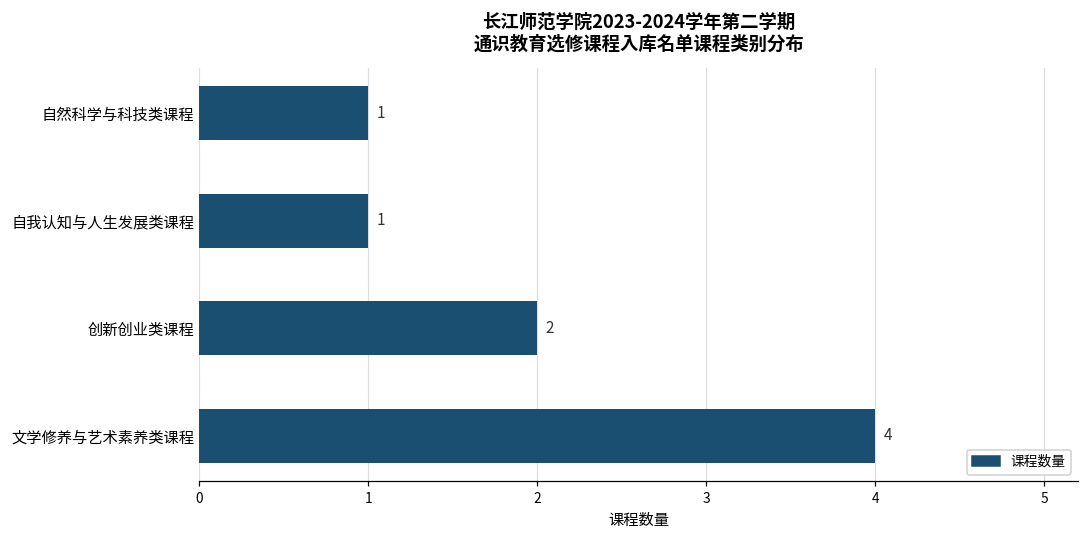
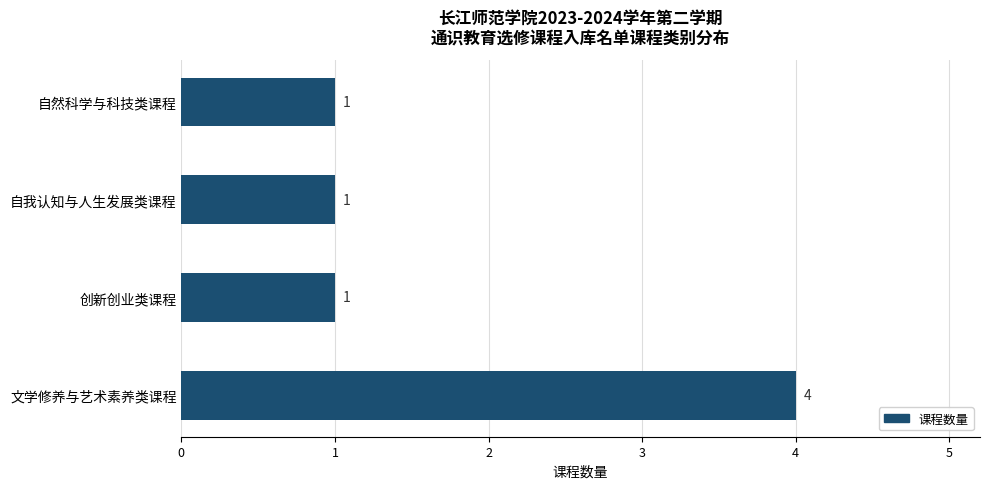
创新创业类课程: 2 -> 1
